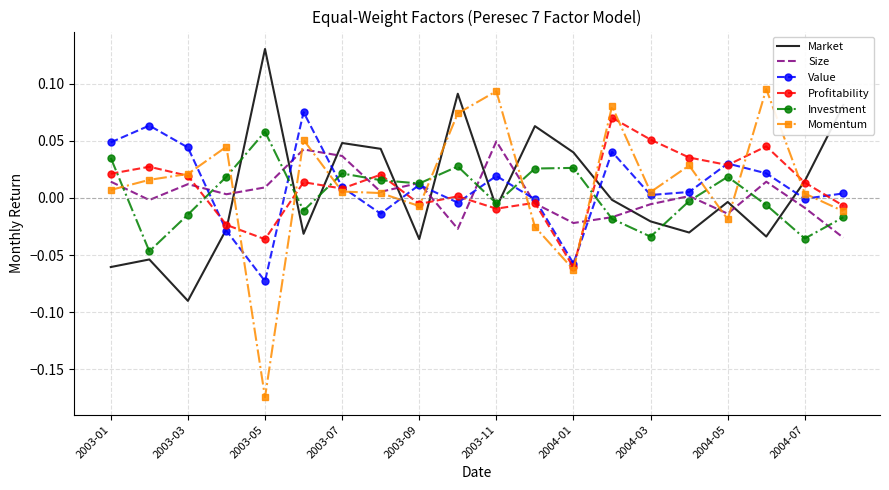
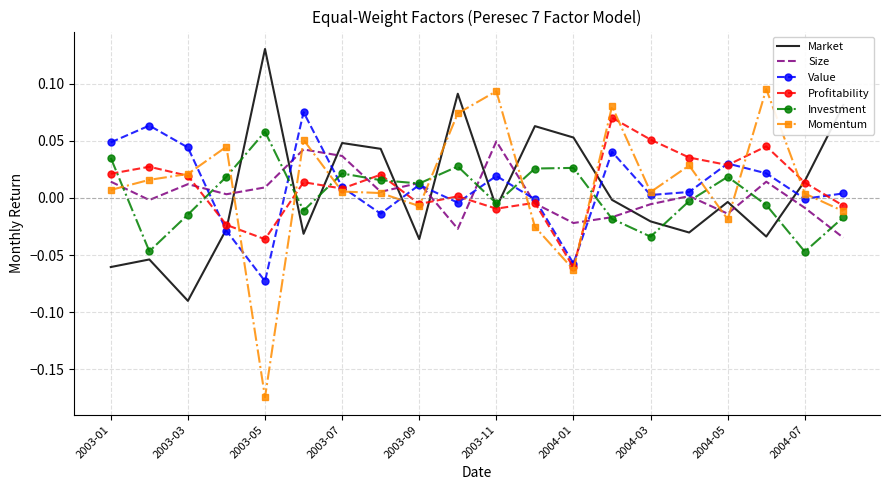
Market, 2004-01: 0.040 -> 0.053
Investment, 2004-07: -0.035 -> -0.047
